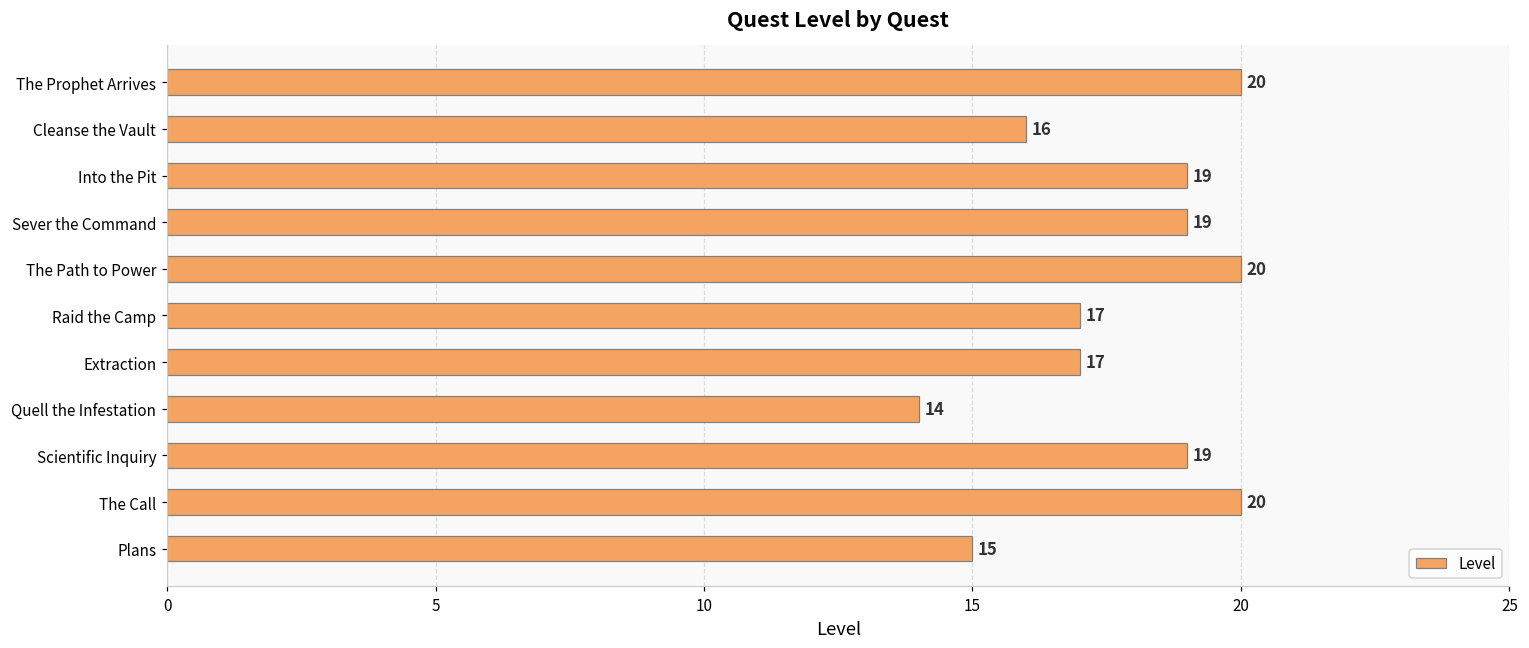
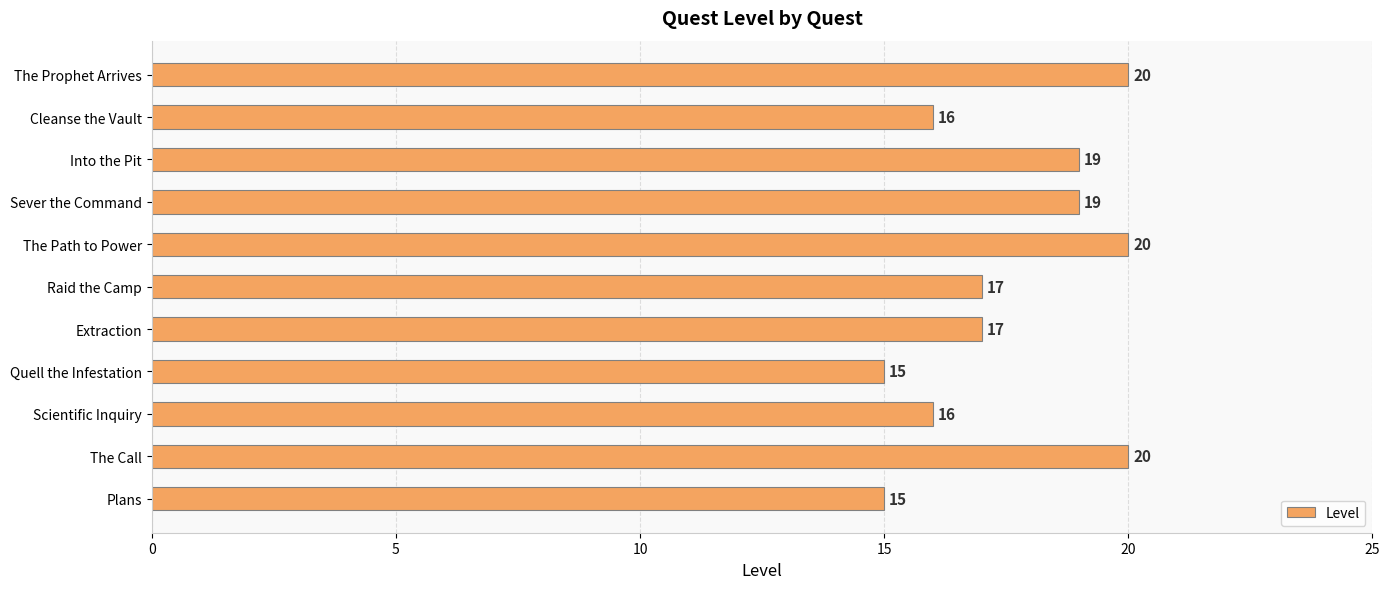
Quell the Infestation: 14 -> 15
Scientific Inquiry: 19 -> 16
